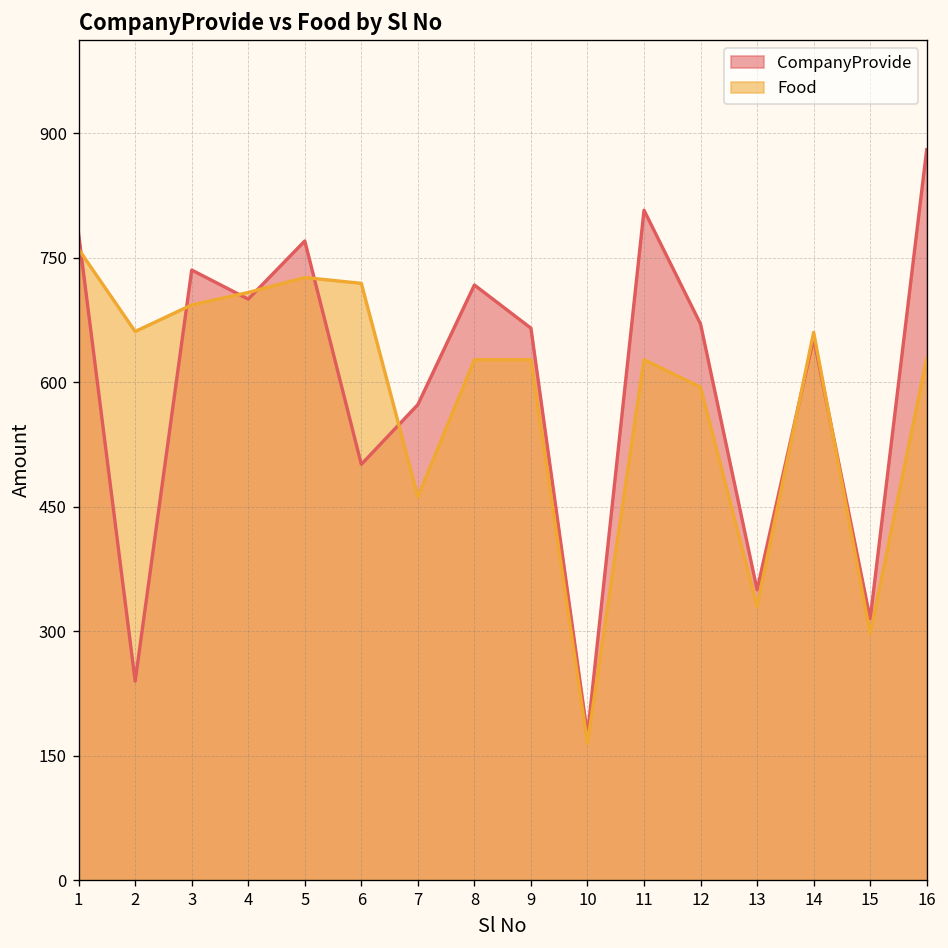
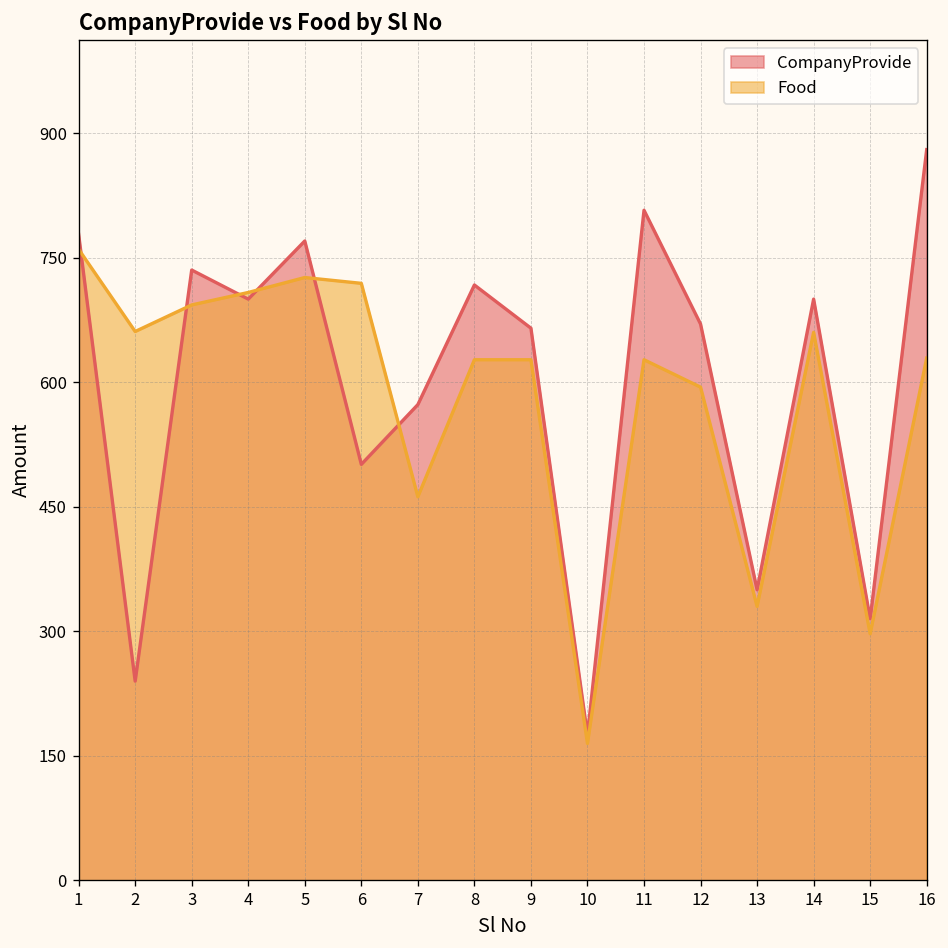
CompanyProvide, 14: 650 -> 700
